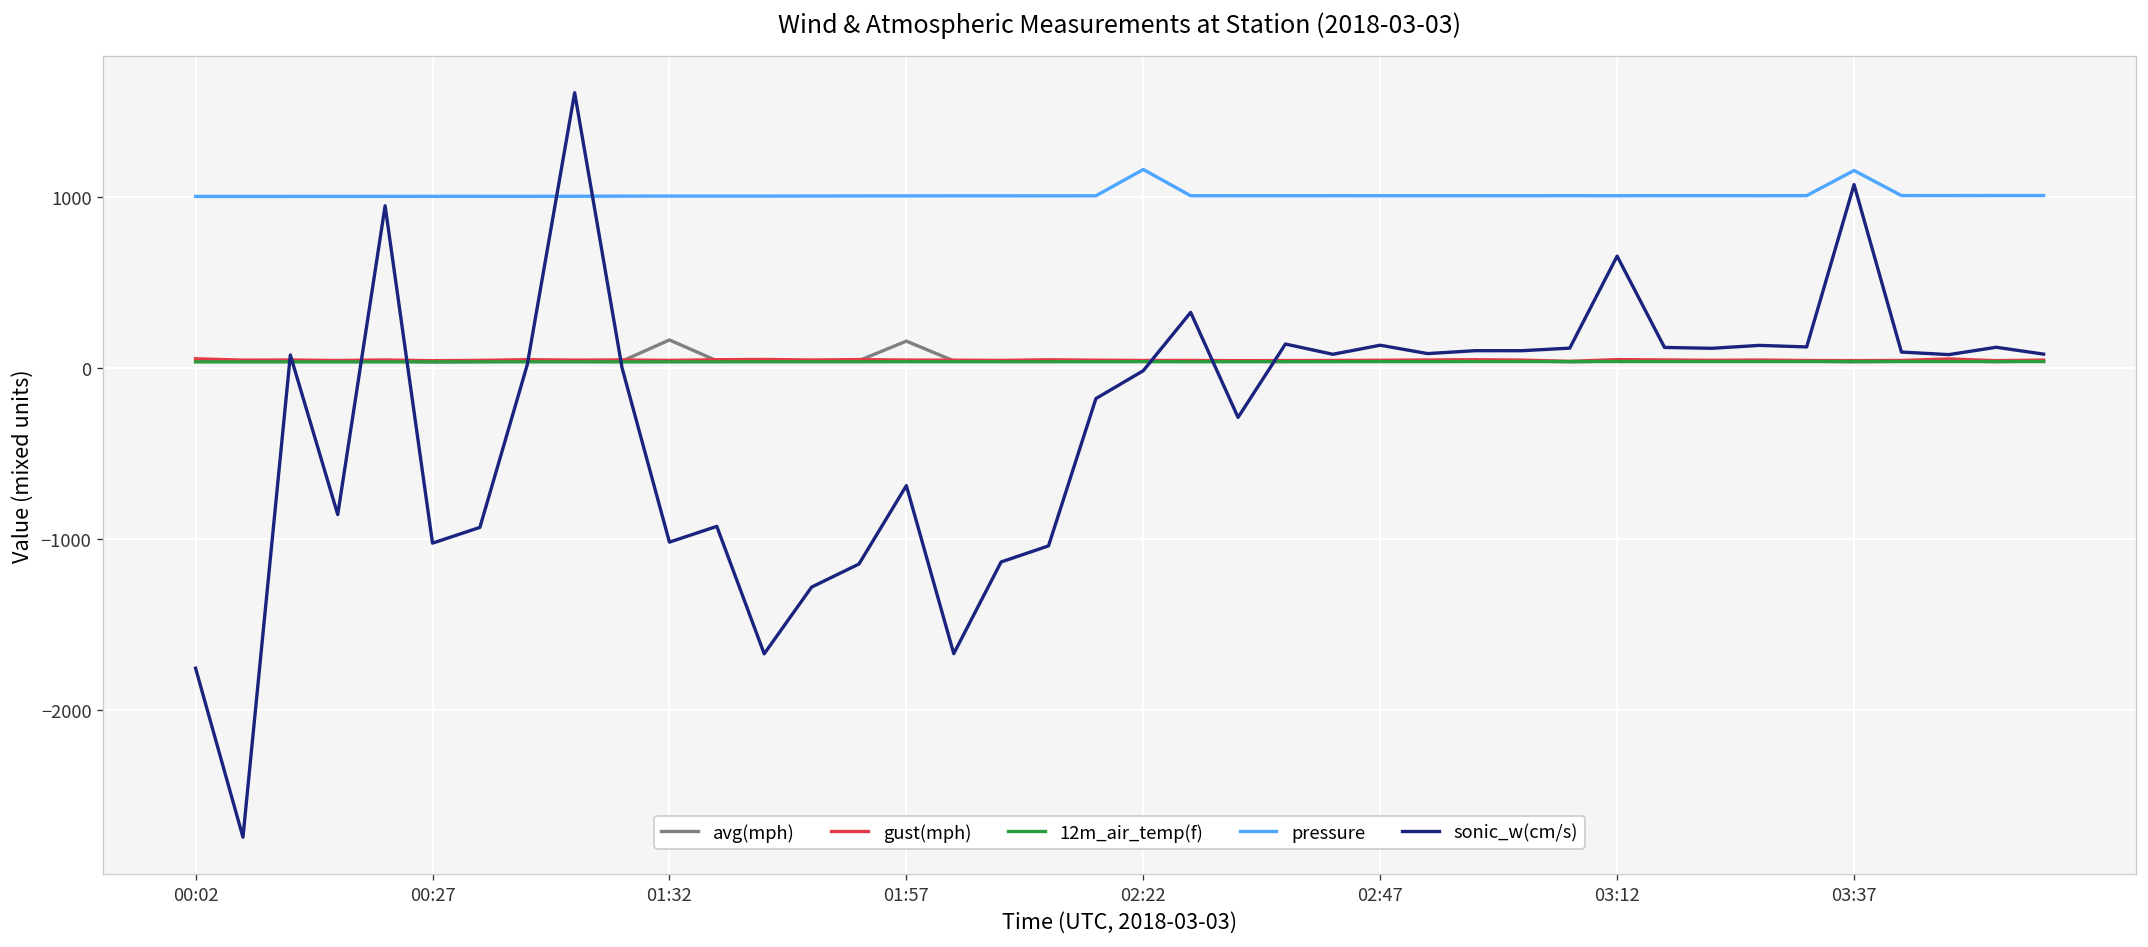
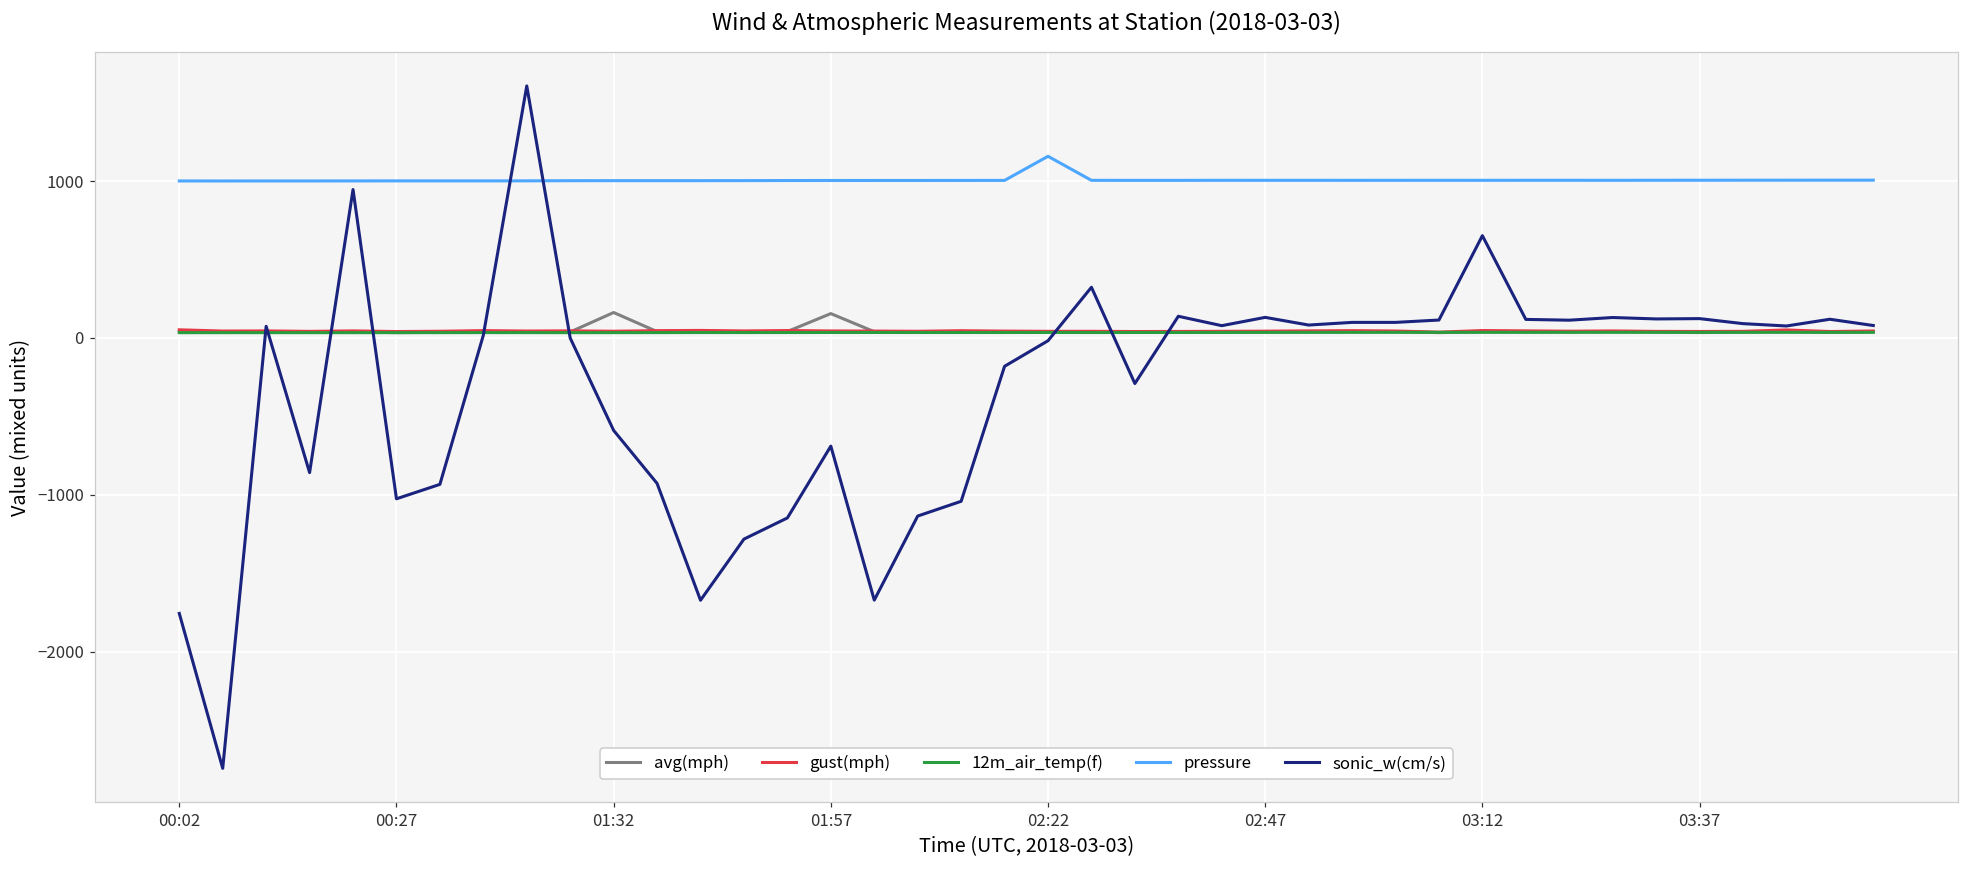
sonic_w(cm/s), 01:32: -1020 -> -590
pressure, 03:37: 1150 -> 1010
sonic_w(cm/s), 03:37: 1070 -> 120
